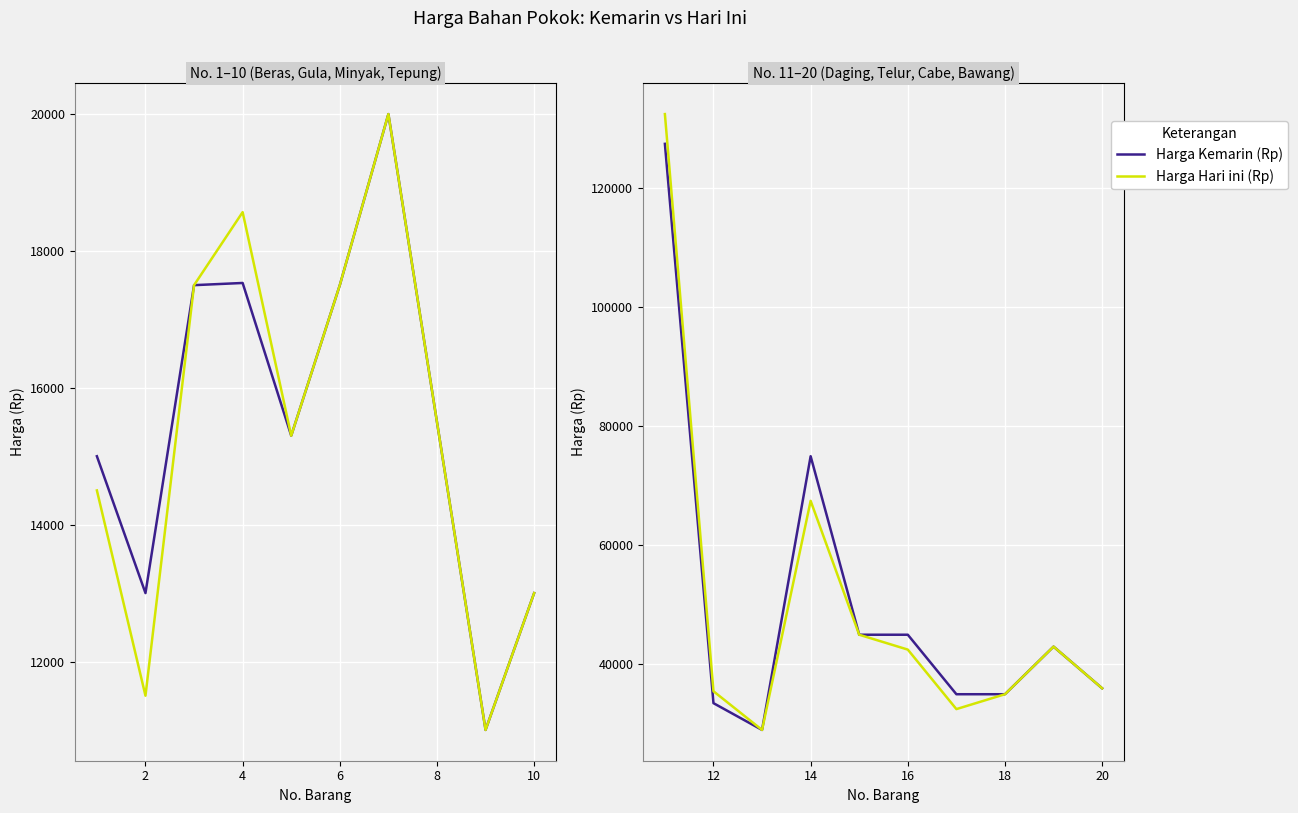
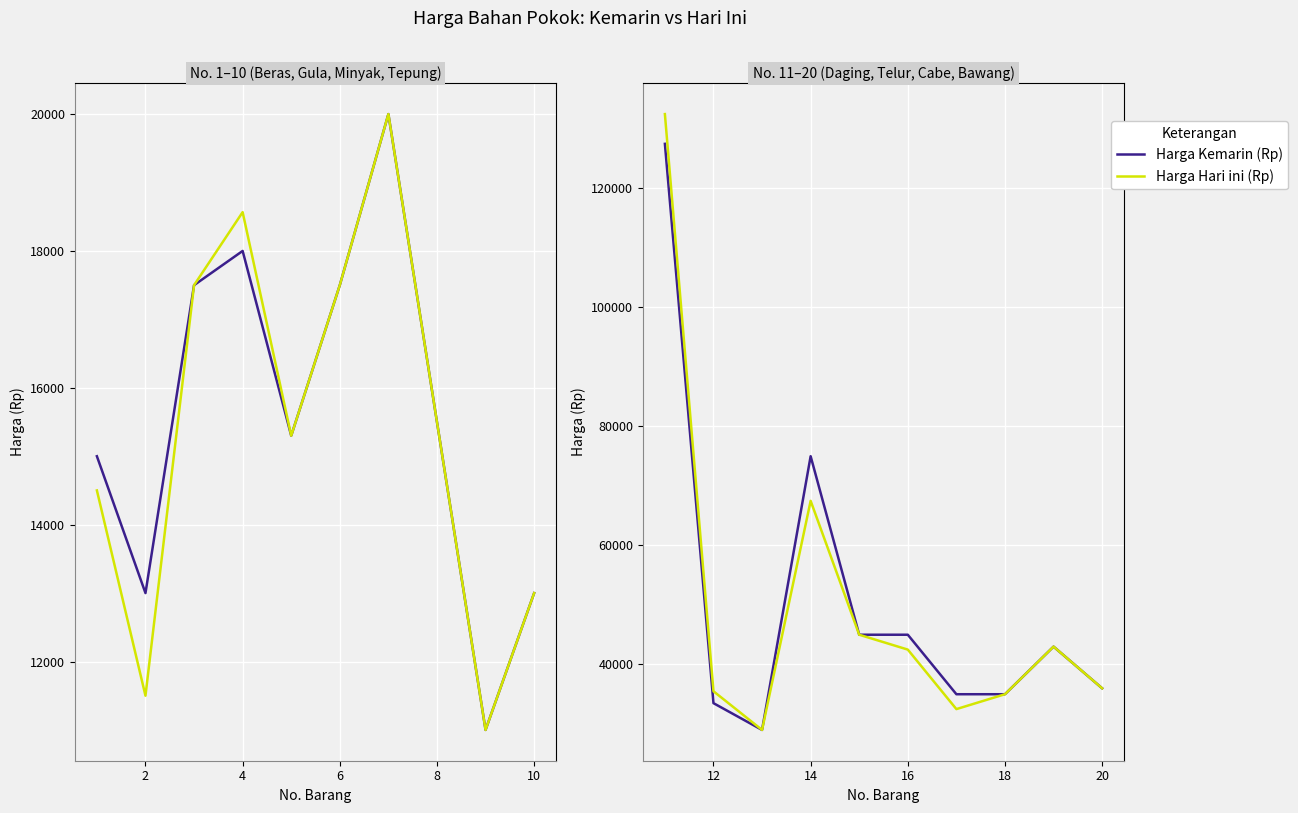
No. 1–10 (Beras, Gula, Minyak, Tepung), Harga Kemarin (Rp), 4: 17500 -> 18000
